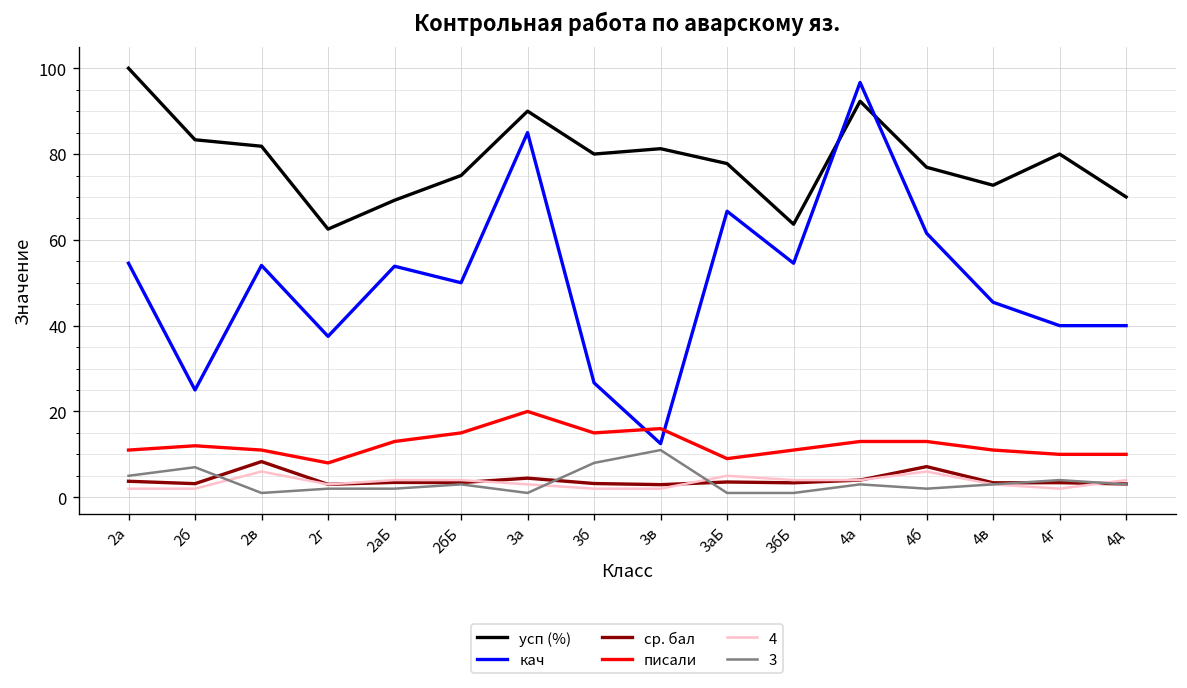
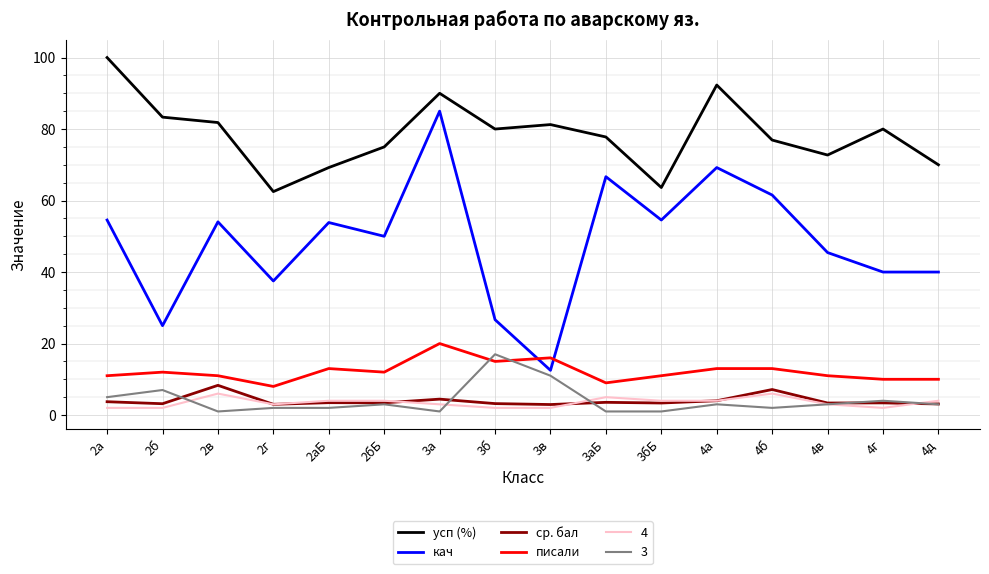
писали, 2бБ: 15 -> 12
3, 3б: 8 -> 17
кач, 4а: 97 -> 69
